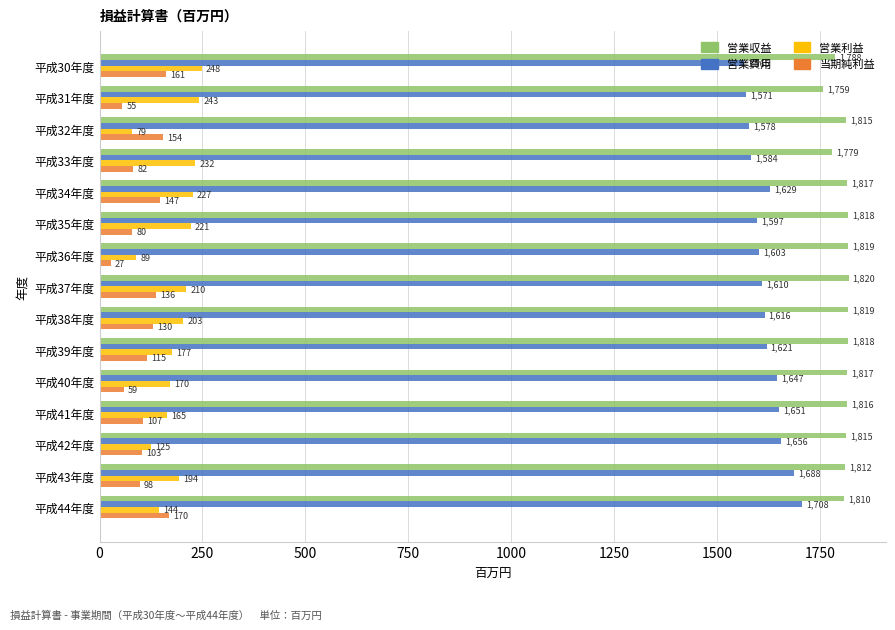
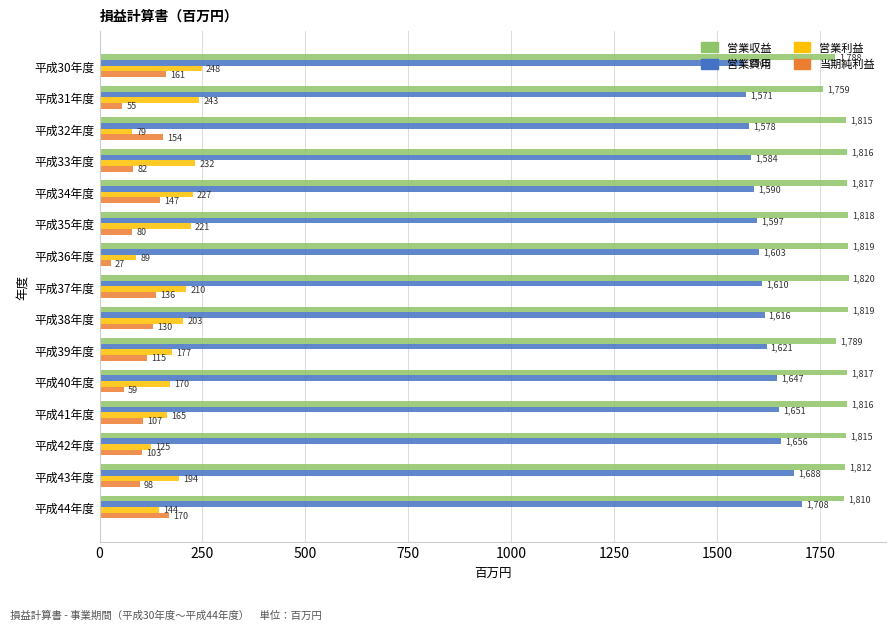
営業収益, 平成33年度: 1,779 -> 1,816
営業費用, 平成34年度: 1,629 -> 1,590
営業収益, 平成39年度: 1,818 -> 1,789
